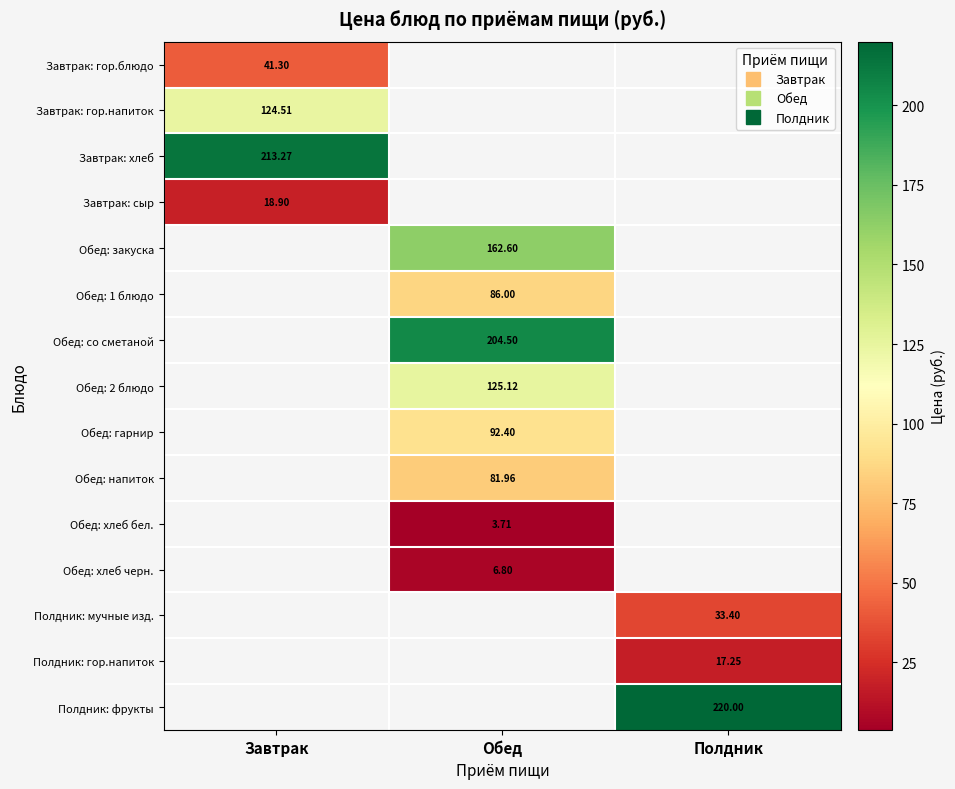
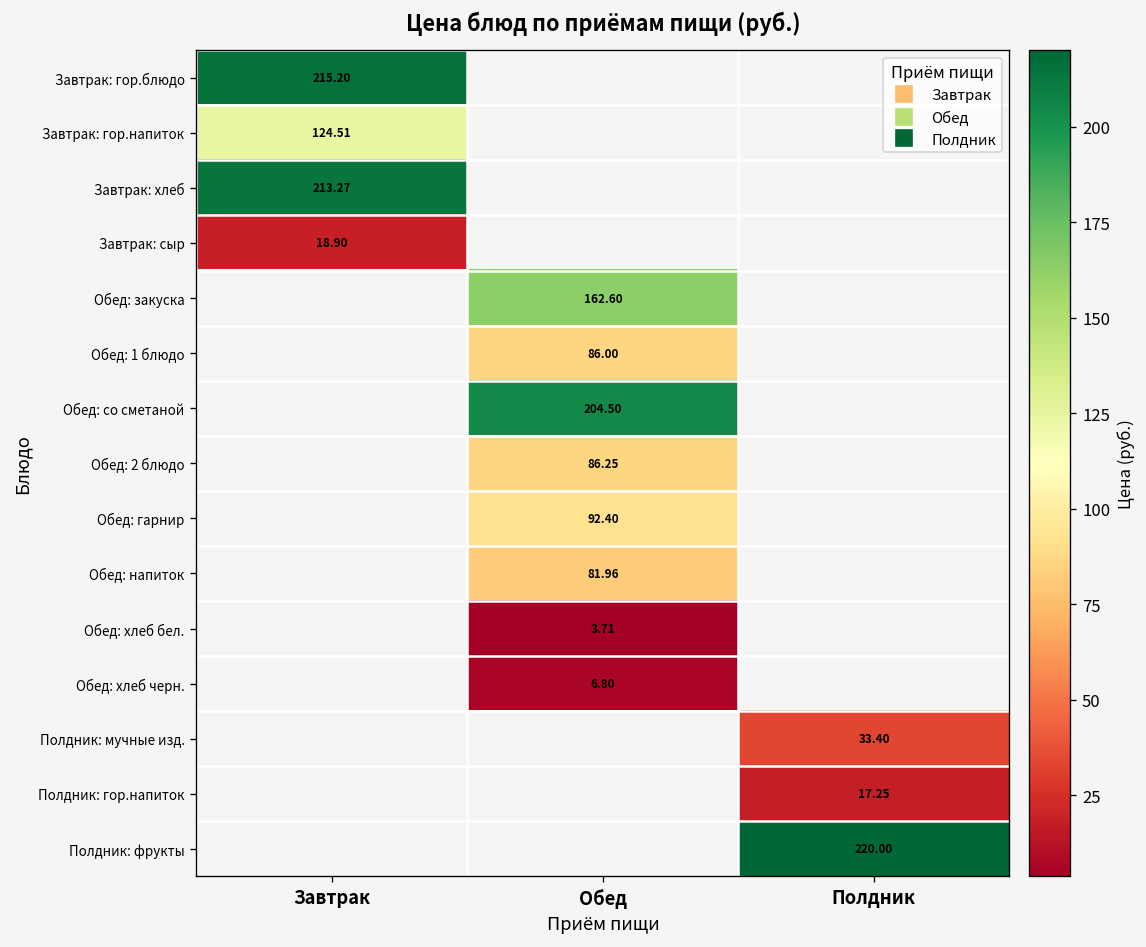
Завтрак: гор.блюдо, Завтрак: 41.30 -> 215.20
Обед: 2 блюдо, Обед: 125.12 -> 86.25
